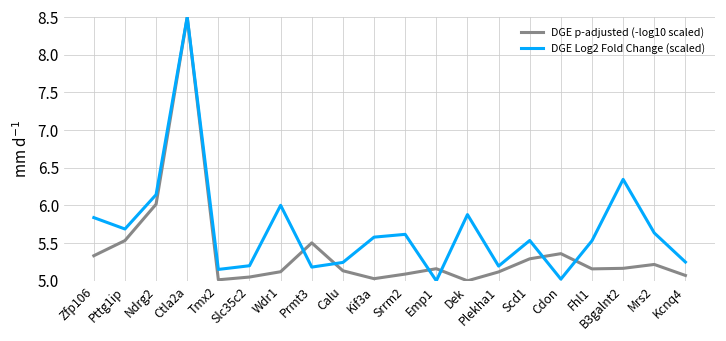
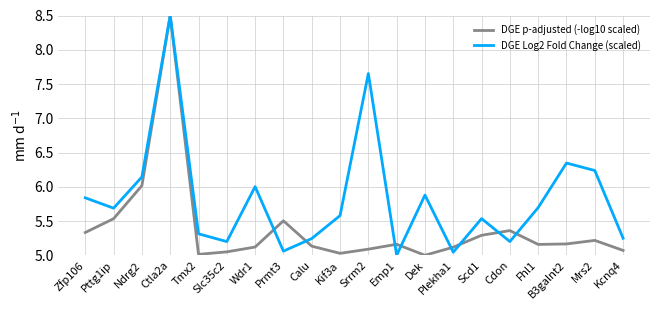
DGE Log2 Fold Change (scaled), Tmx2: 5.2 -> 5.3
DGE Log2 Fold Change (scaled), Prmt3: 5.2 -> 5.1
DGE Log2 Fold Change (scaled), Srrm2: 5.6 -> 7.7
DGE Log2 Fold Change (scaled), Plekha1: 5.2 -> 5.0
DGE Log2 Fold Change (scaled), Cdon: 5.0 -> 5.2
DGE Log2 Fold Change (scaled), Fhl1: 5.5 -> 5.7
DGE Log2 Fold Change (scaled), Mrs2: 5.6 -> 6.2
